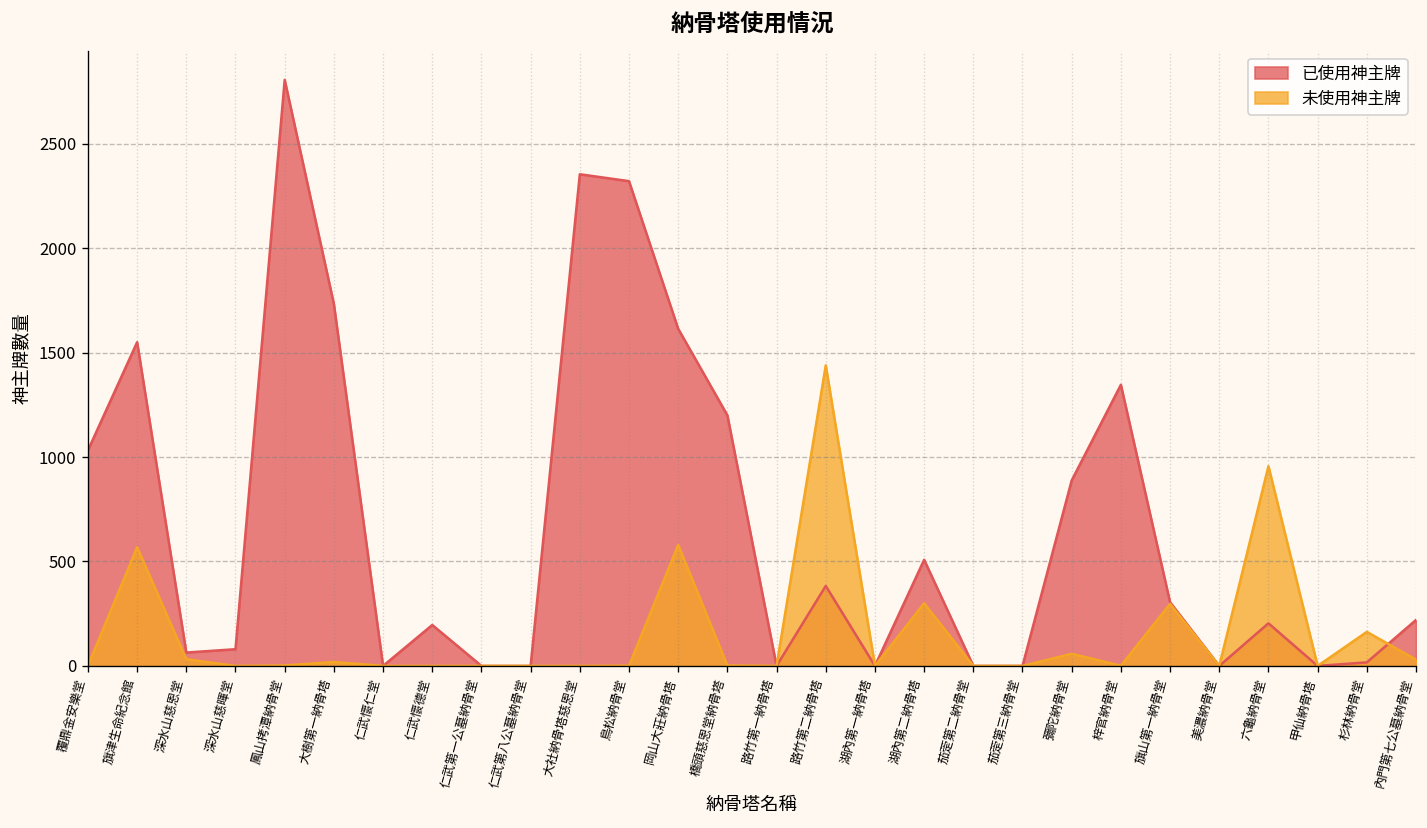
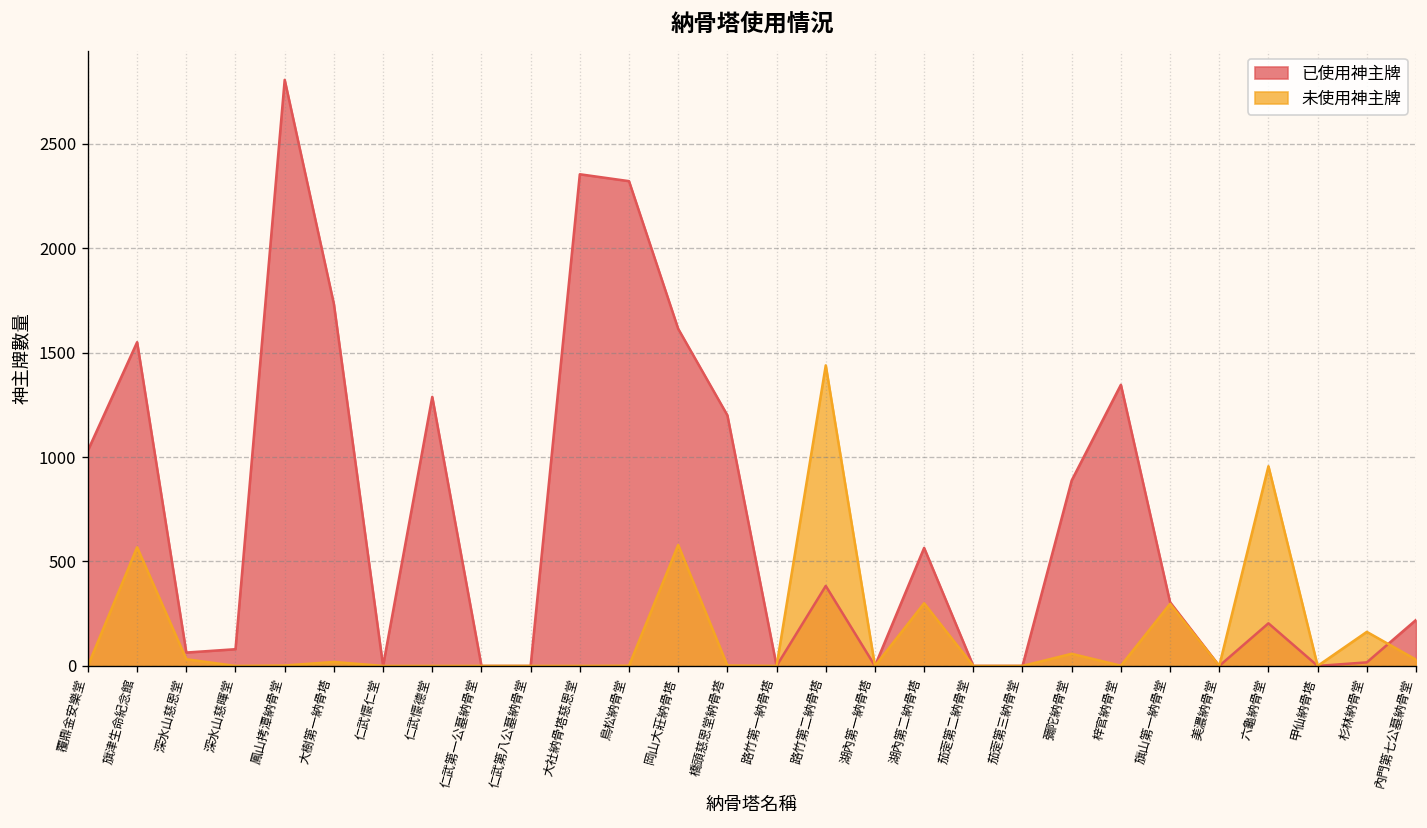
已使用神主牌, 仁武懷德堂: 200 -> 1290
已使用神主牌, 湖內第二納骨塔: 510 -> 570
